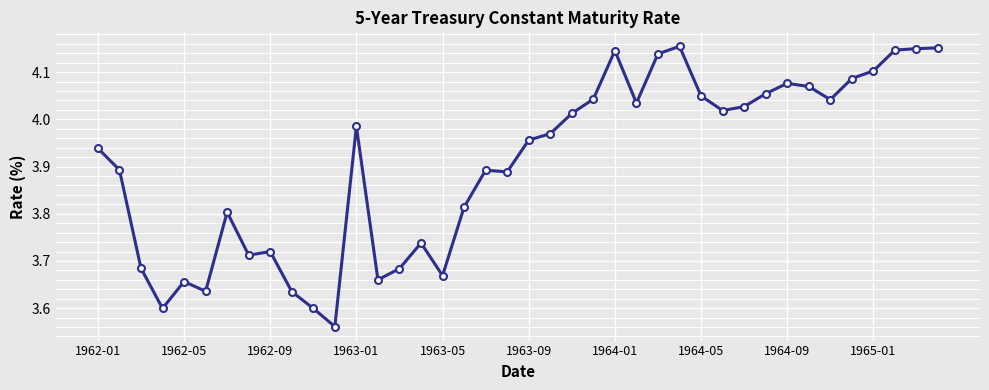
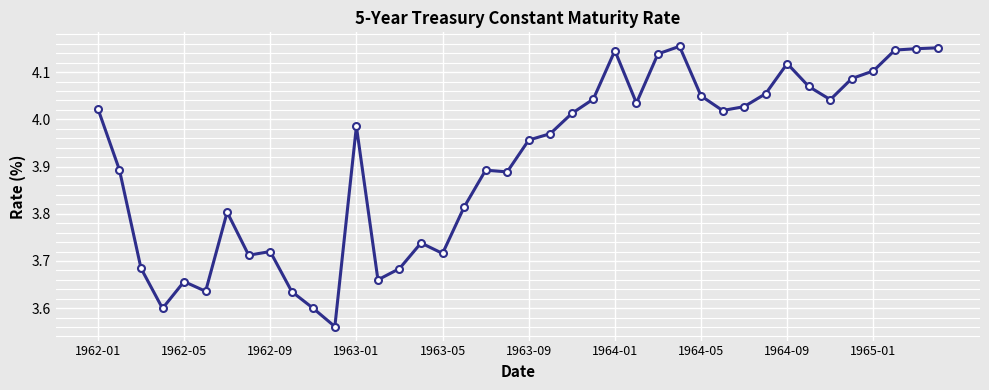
1962-01: 3.94 -> 4.02
1963-05: 3.67 -> 3.72
1964-09: 4.08 -> 4.12
